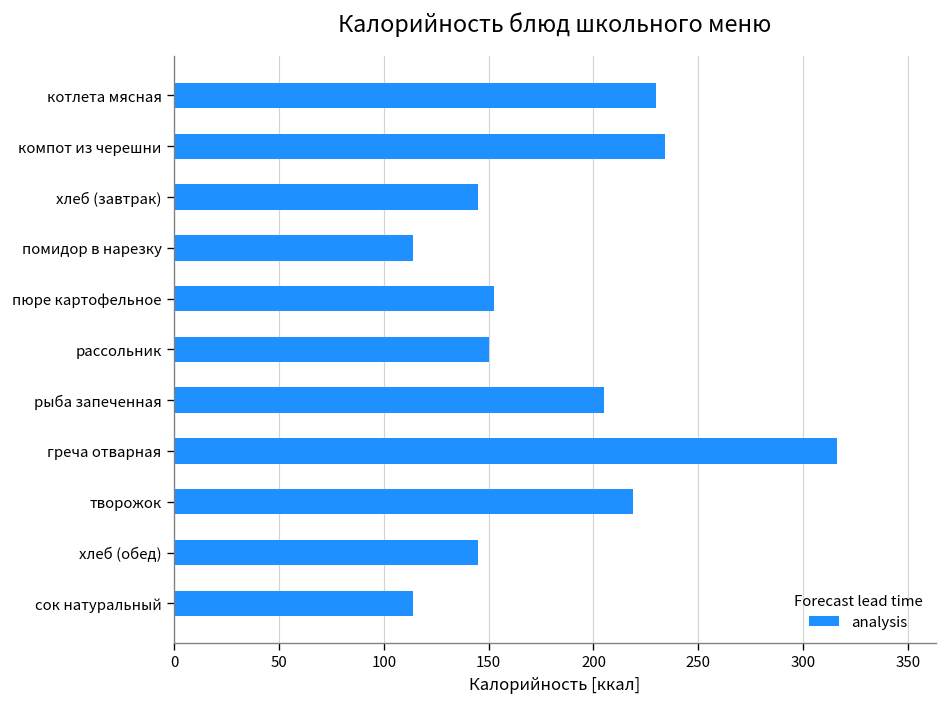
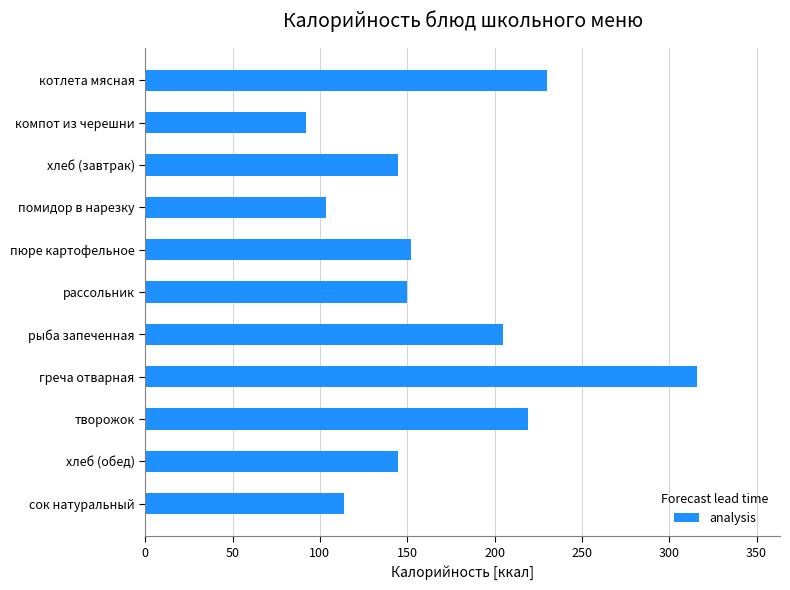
компот из черешни: 234 -> 92
помидор в нарезку: 114 -> 104
